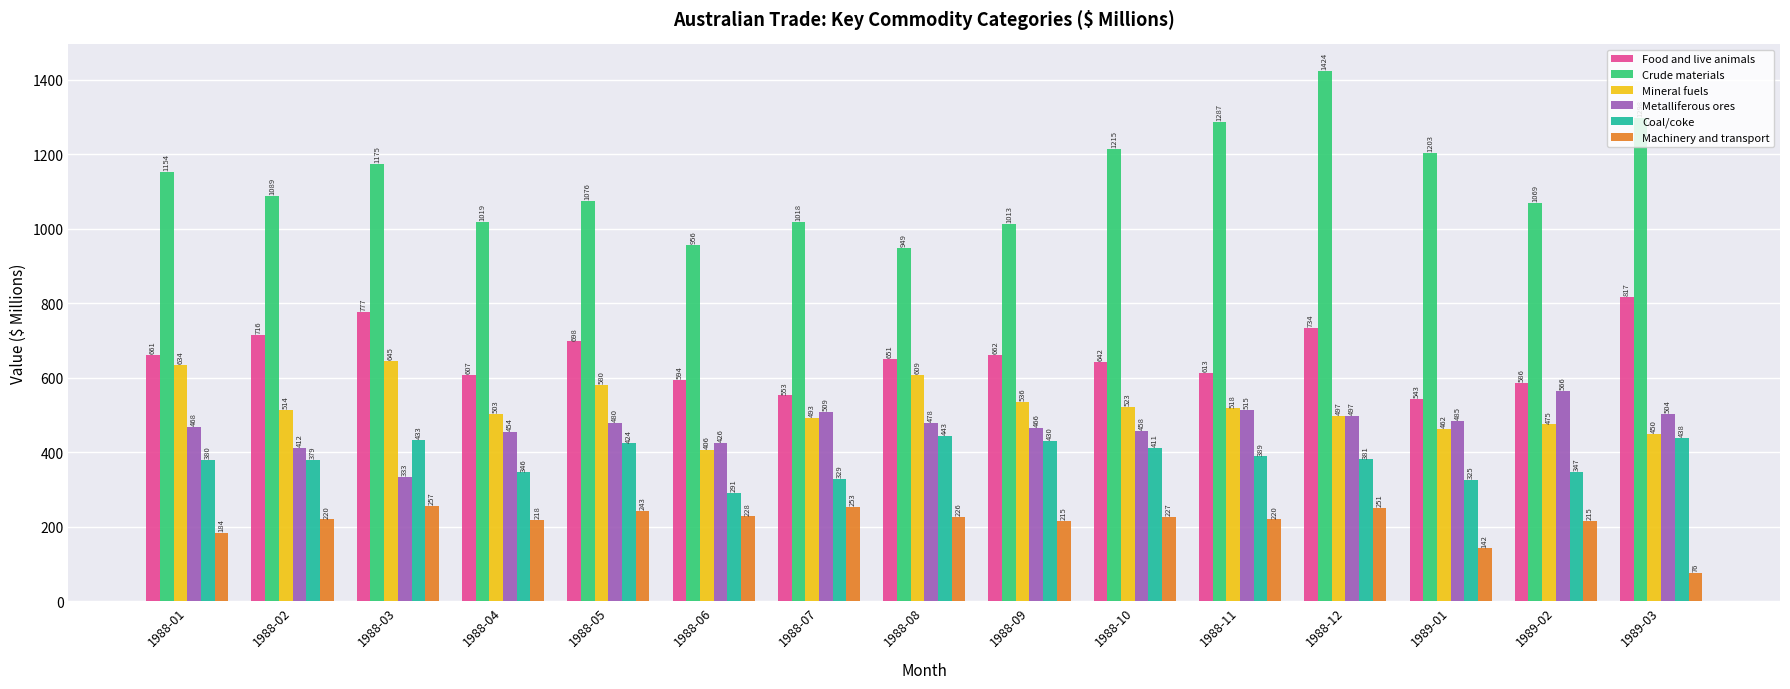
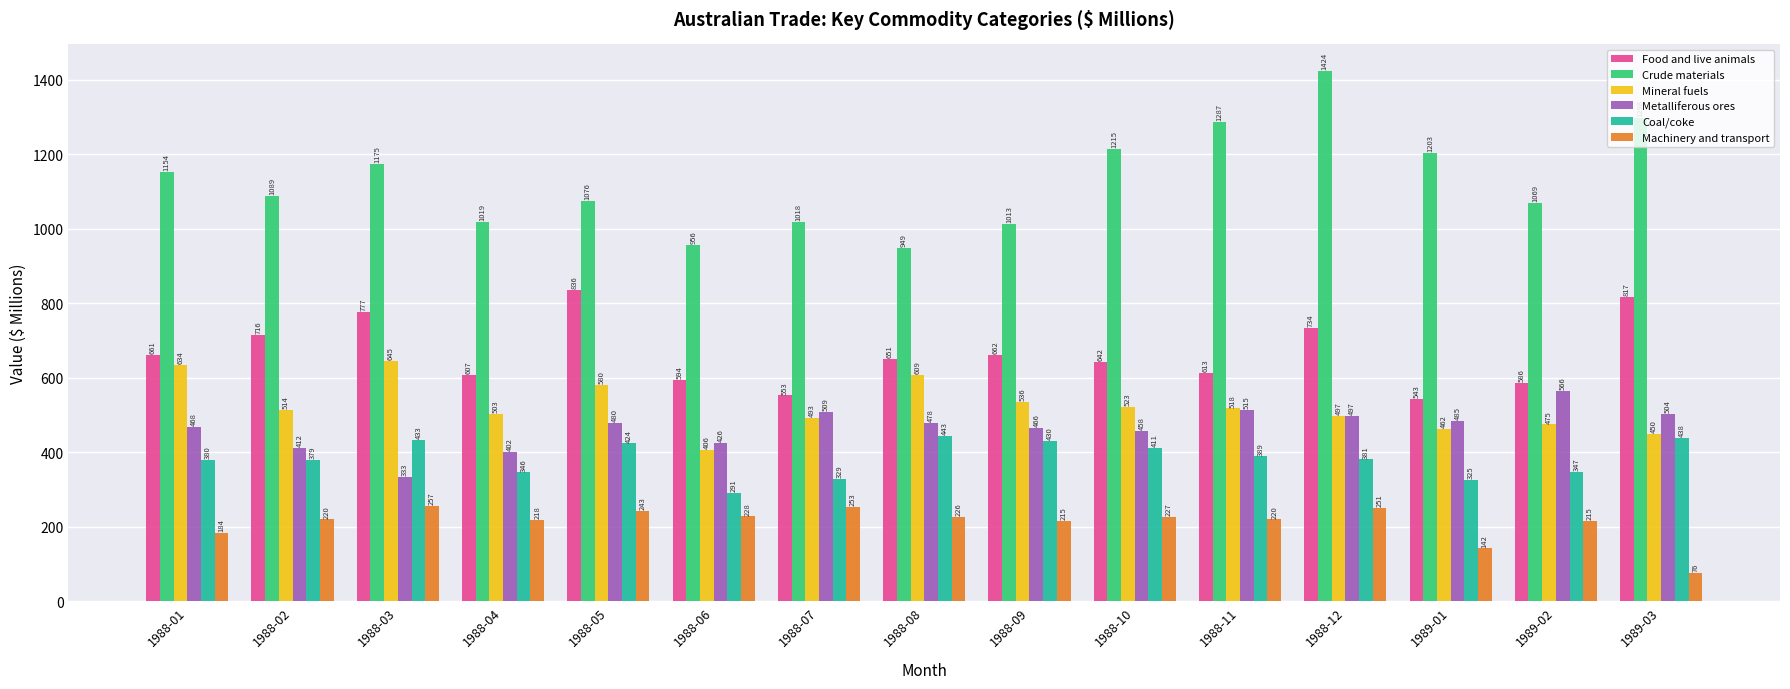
Metalliferous ores, 1988-04: 454 -> 402
Food and live animals, 1988-05: 698 -> 836
